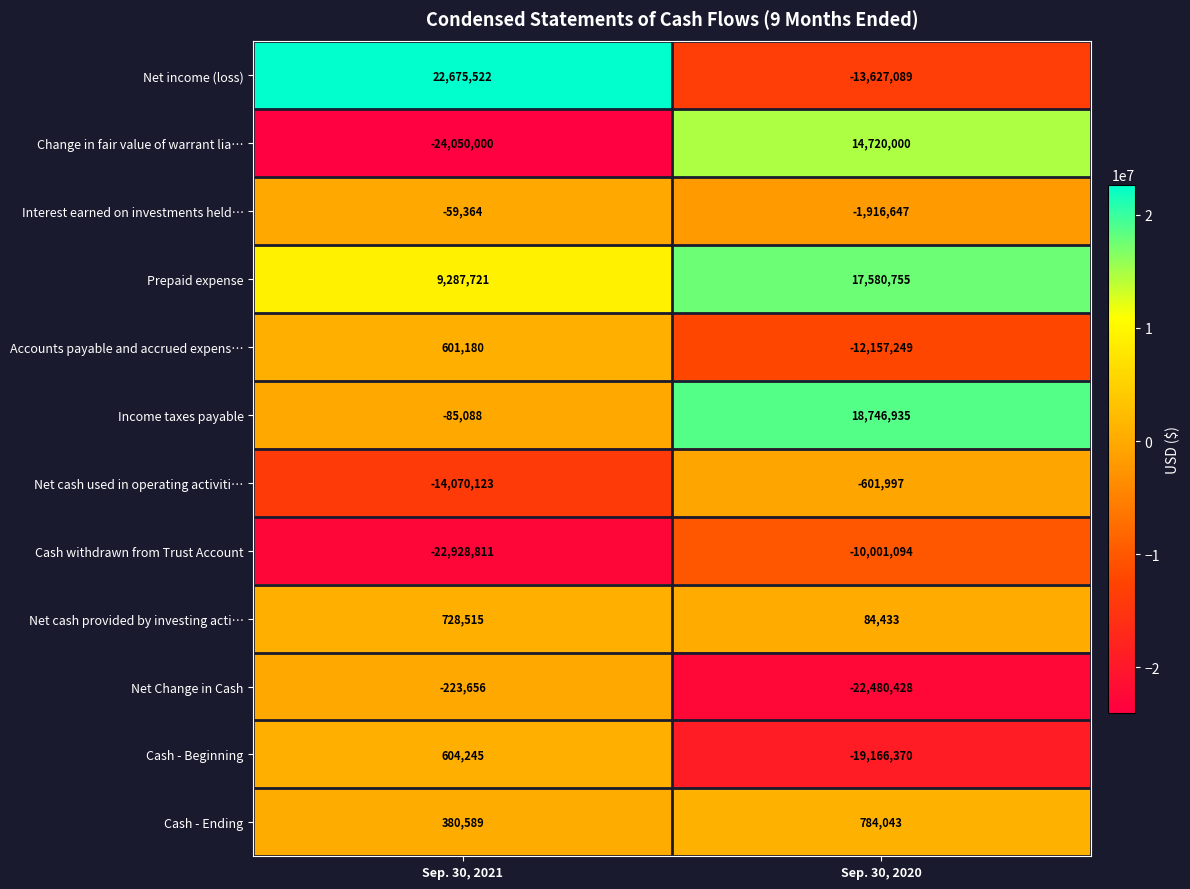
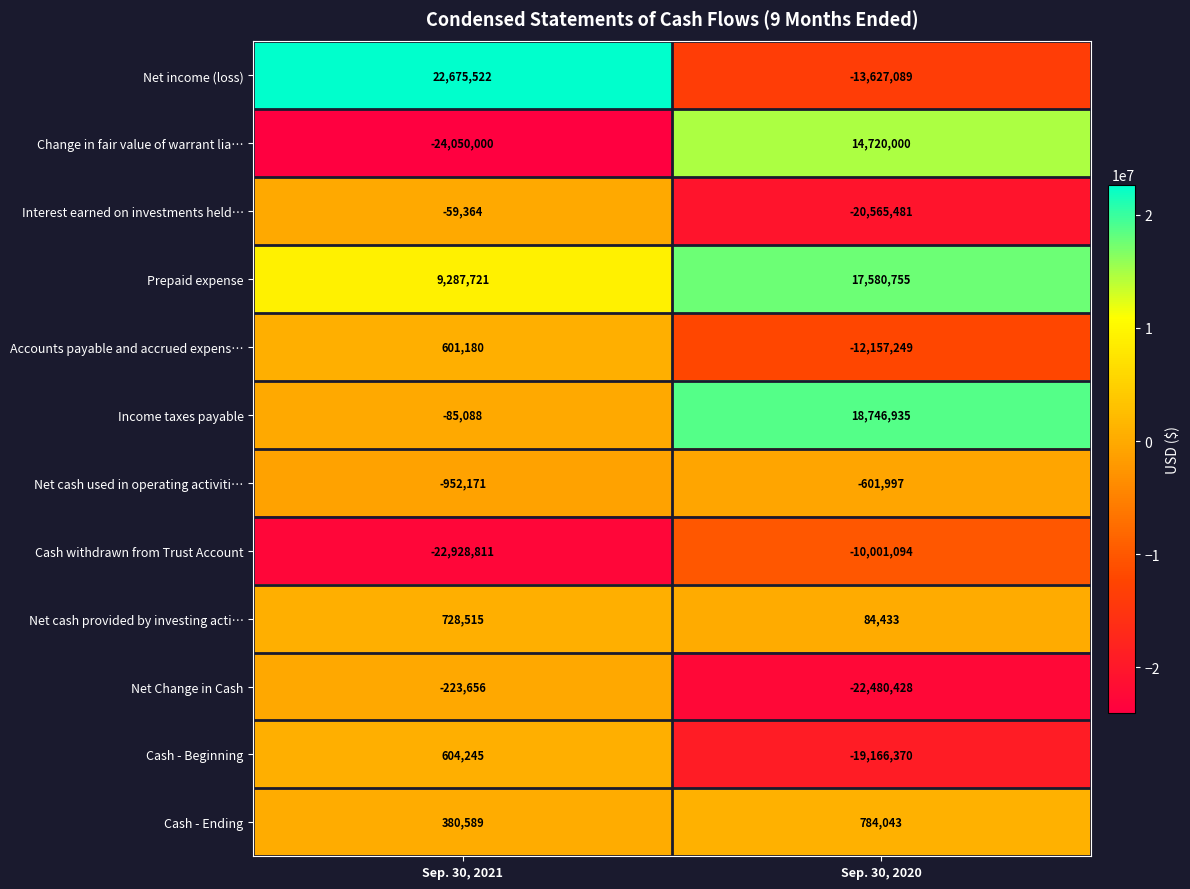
Interest earned on investments held…, Sep. 30, 2020: -1,916,647 -> -20,565,481
Net cash used in operating activiti…, Sep. 30, 2021: -14,070,123 -> -952,171
